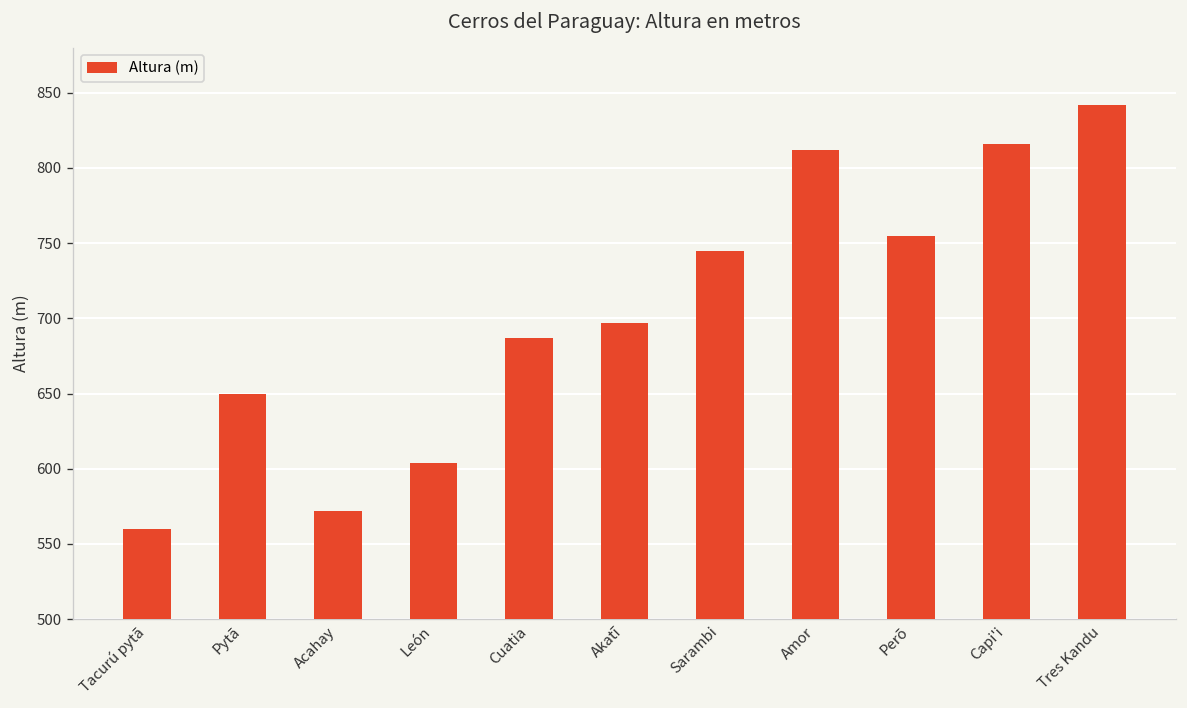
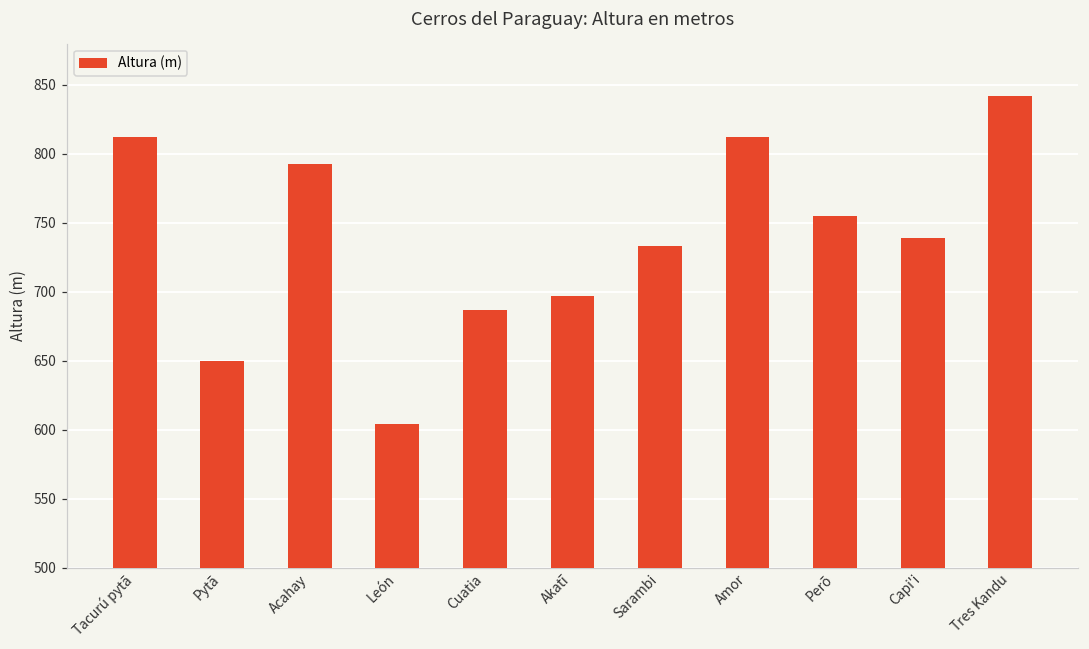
Tacurú pytã: 560 -> 812
Acahay: 572 -> 793
Sarambi: 745 -> 733
Capi'i: 816 -> 739
